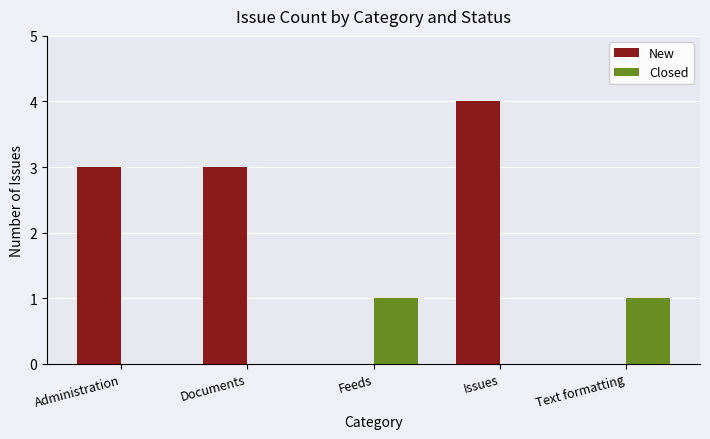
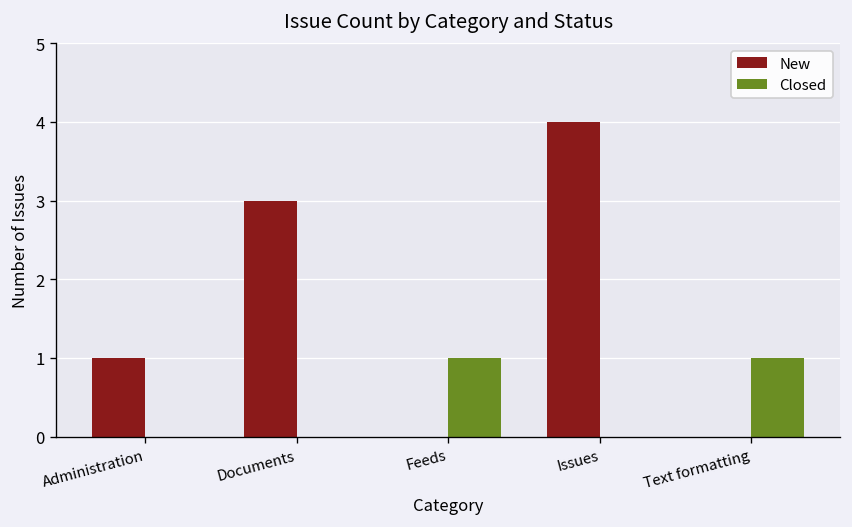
New, Administration: 3 -> 1
